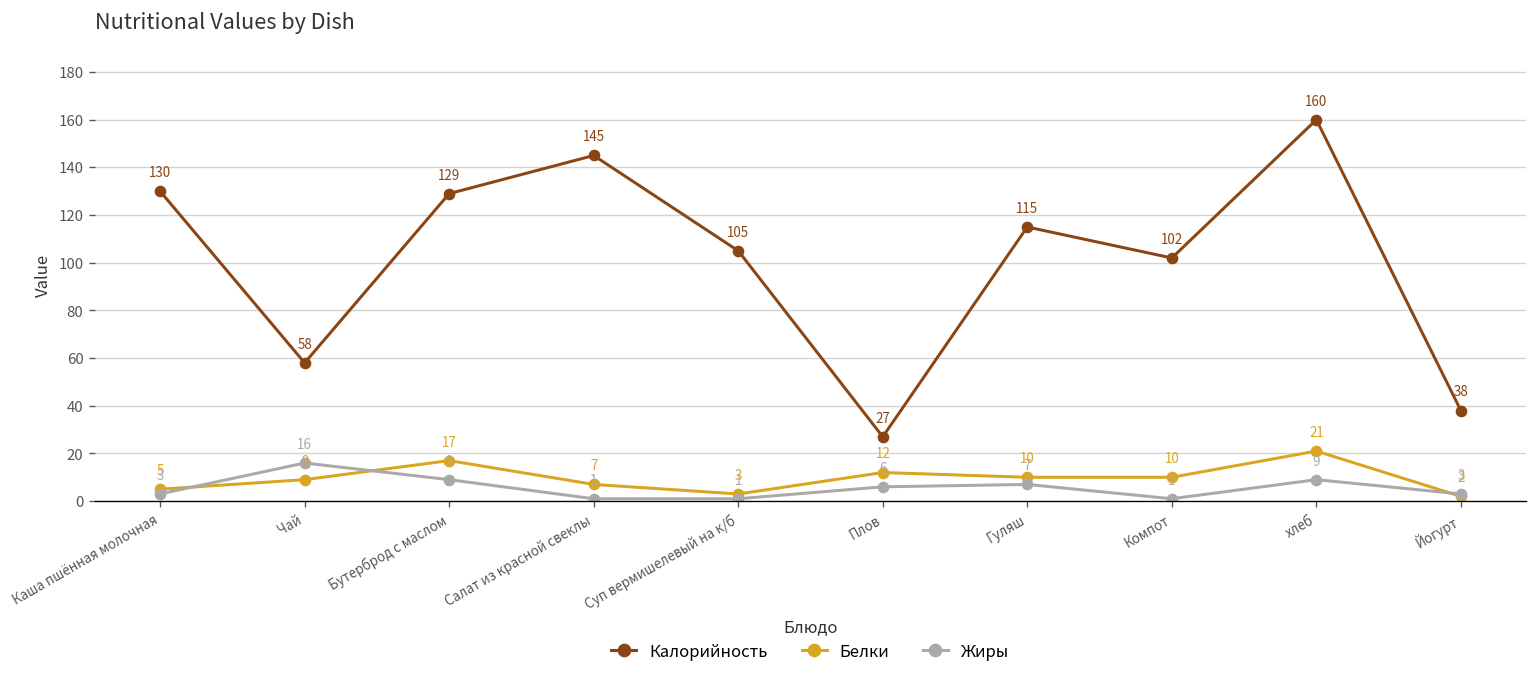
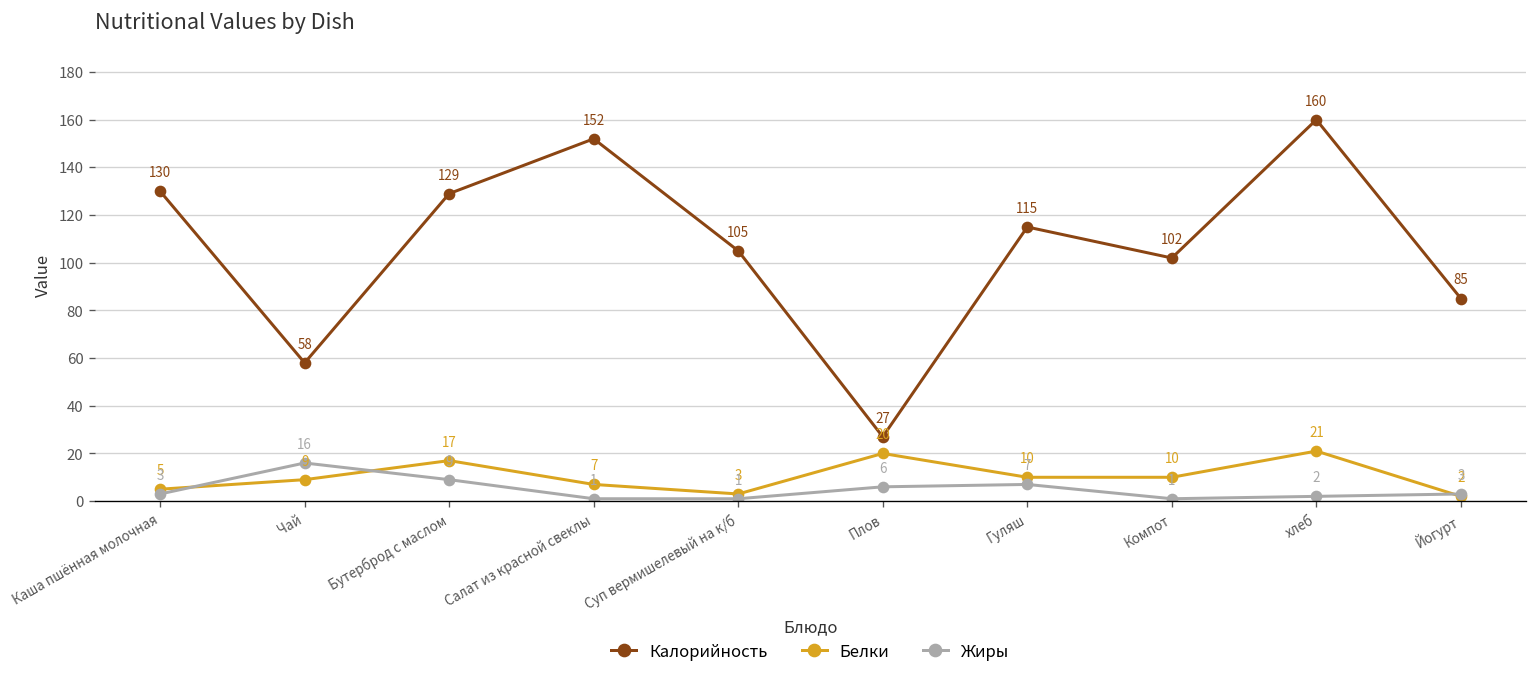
Калорийность, Салат из красной свеклы: 145 -> 152
Белки, Плов: 12 -> 20
Жиры, хлеб: 9 -> 2
Калорийность, Йогурт: 38 -> 85
